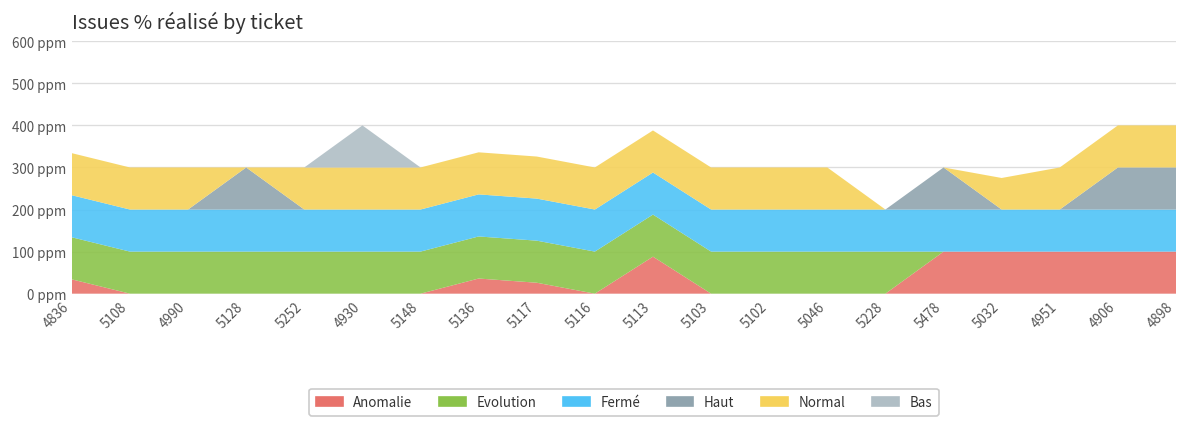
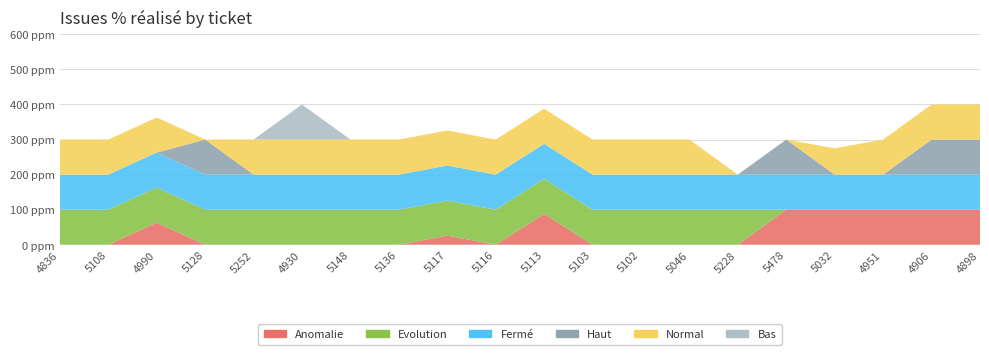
Anomalie, 4836: 30 ppm -> 0 ppm
Anomalie, 4990: 0 ppm -> 60 ppm
Anomalie, 5136: 40 ppm -> 0 ppm
